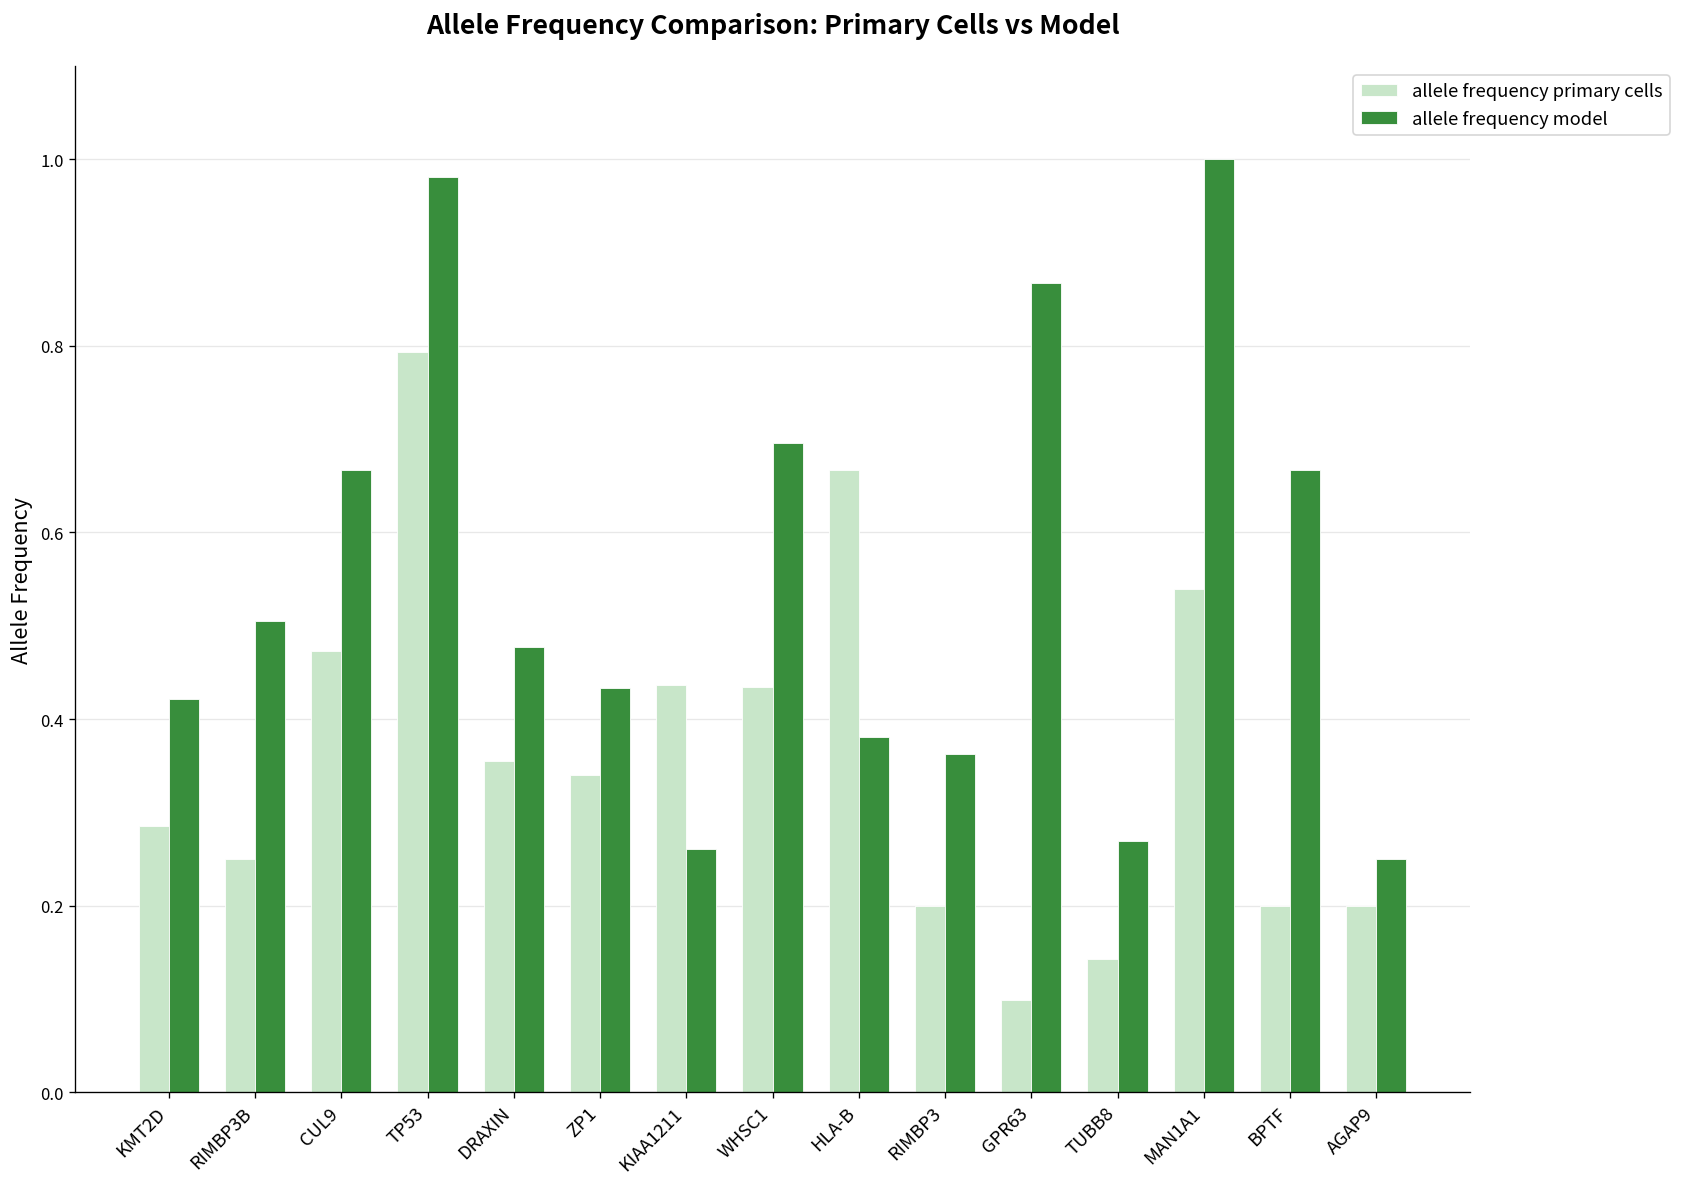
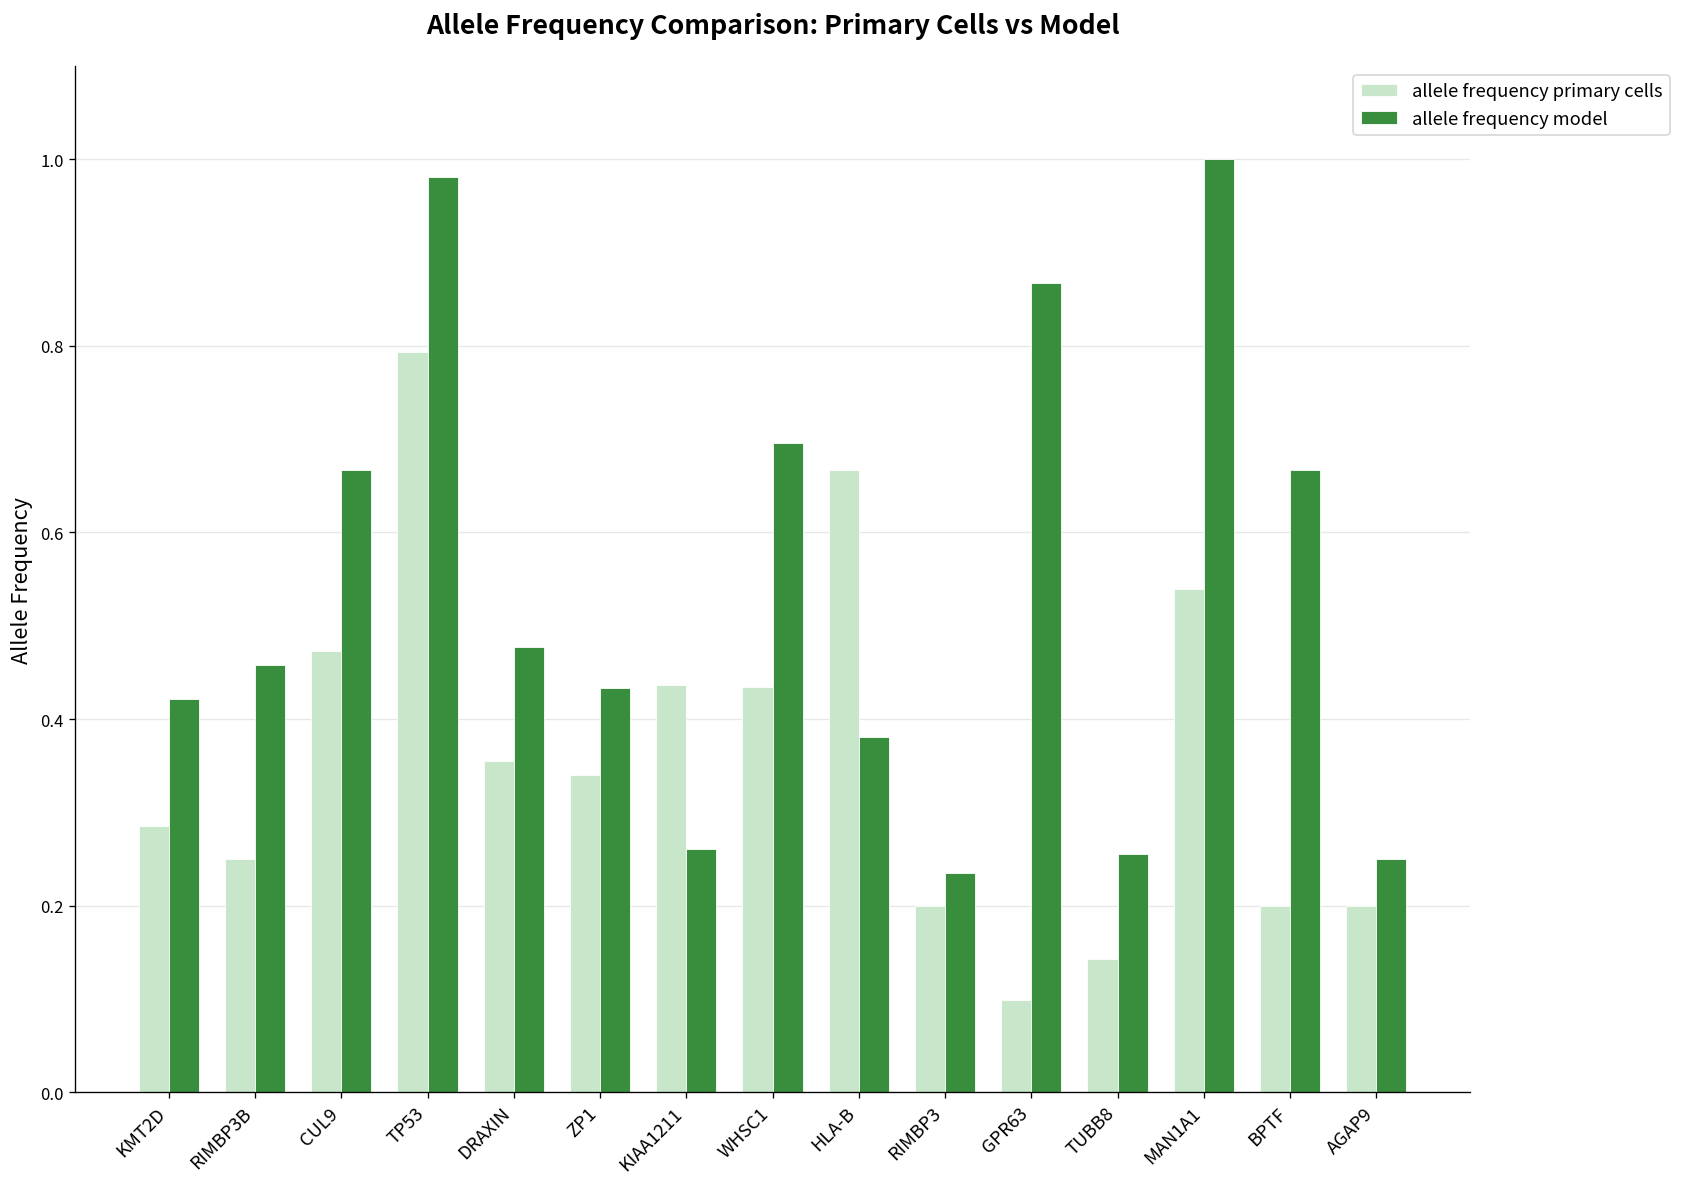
allele frequency model, RIMBP3B: 0.50 -> 0.46
allele frequency model, RIMBP3: 0.36 -> 0.24
allele frequency model, TUBB8: 0.27 -> 0.26
